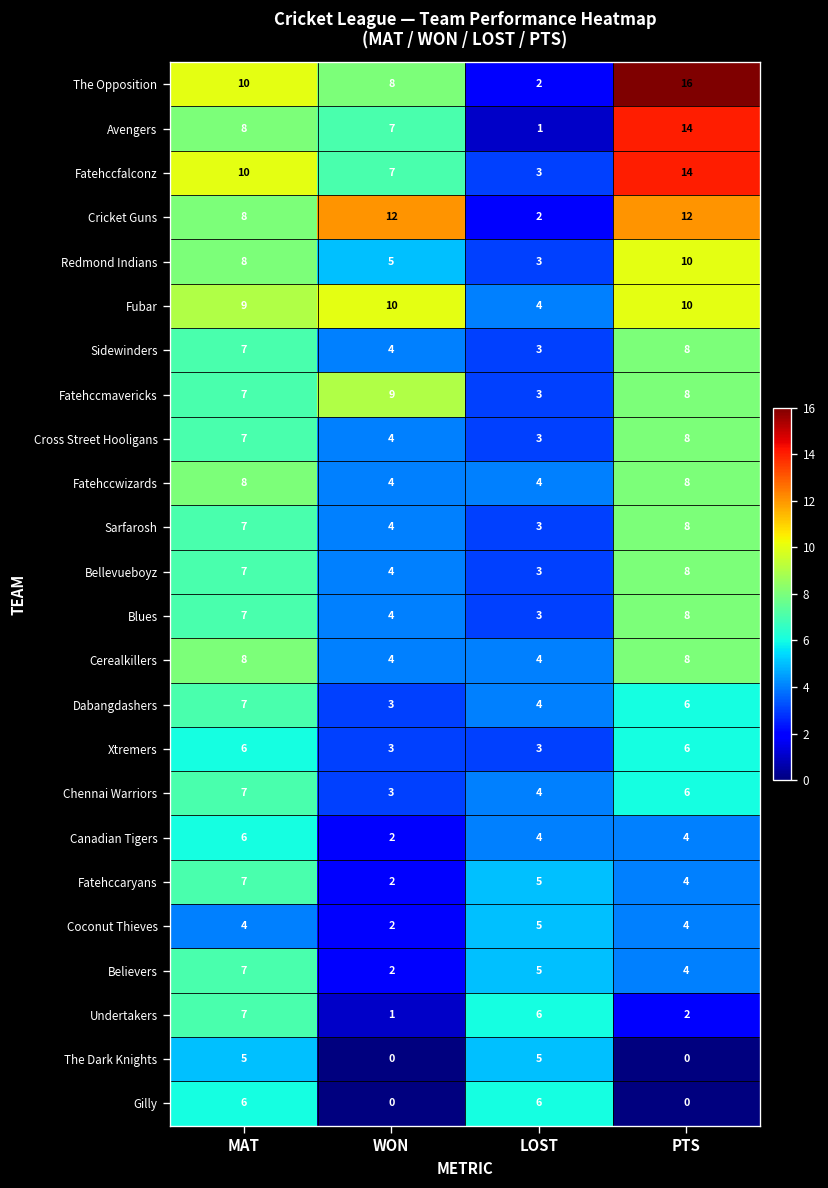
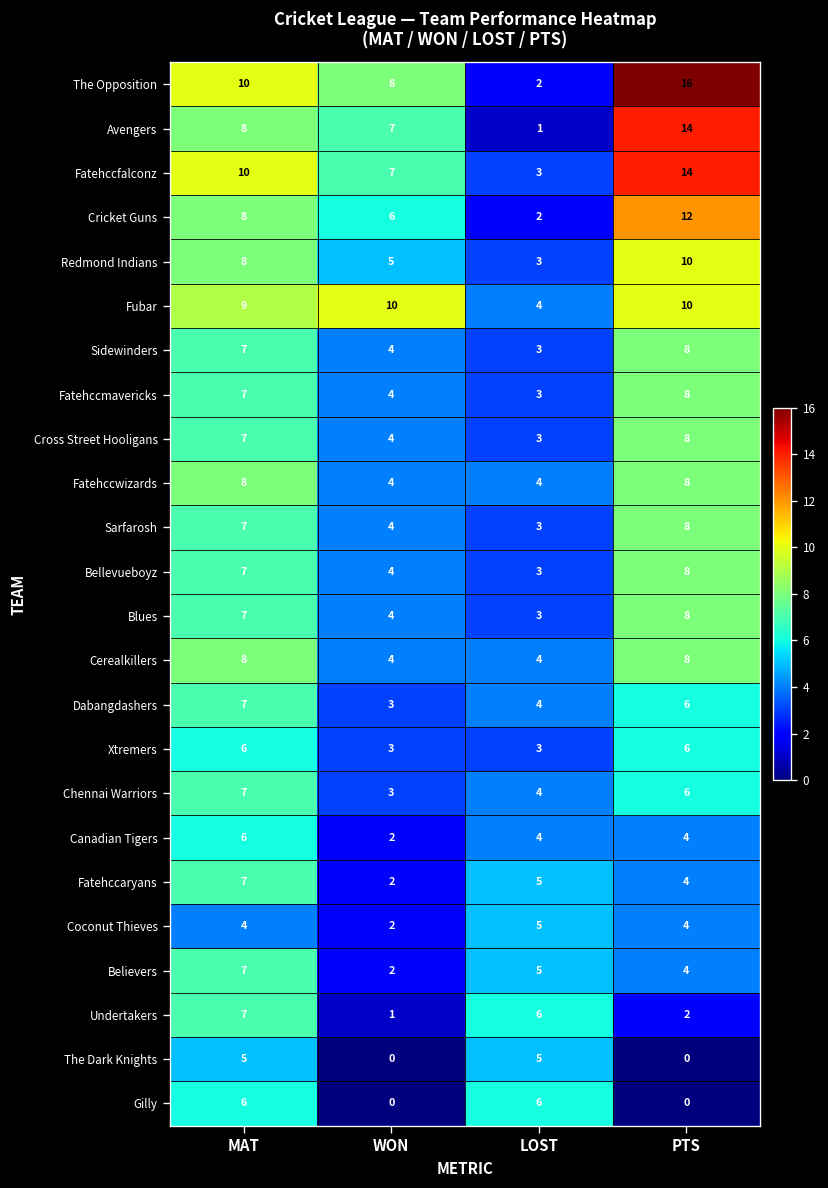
Cricket Guns, WON: 12 -> 6
Fatehccmavericks, WON: 9 -> 4
